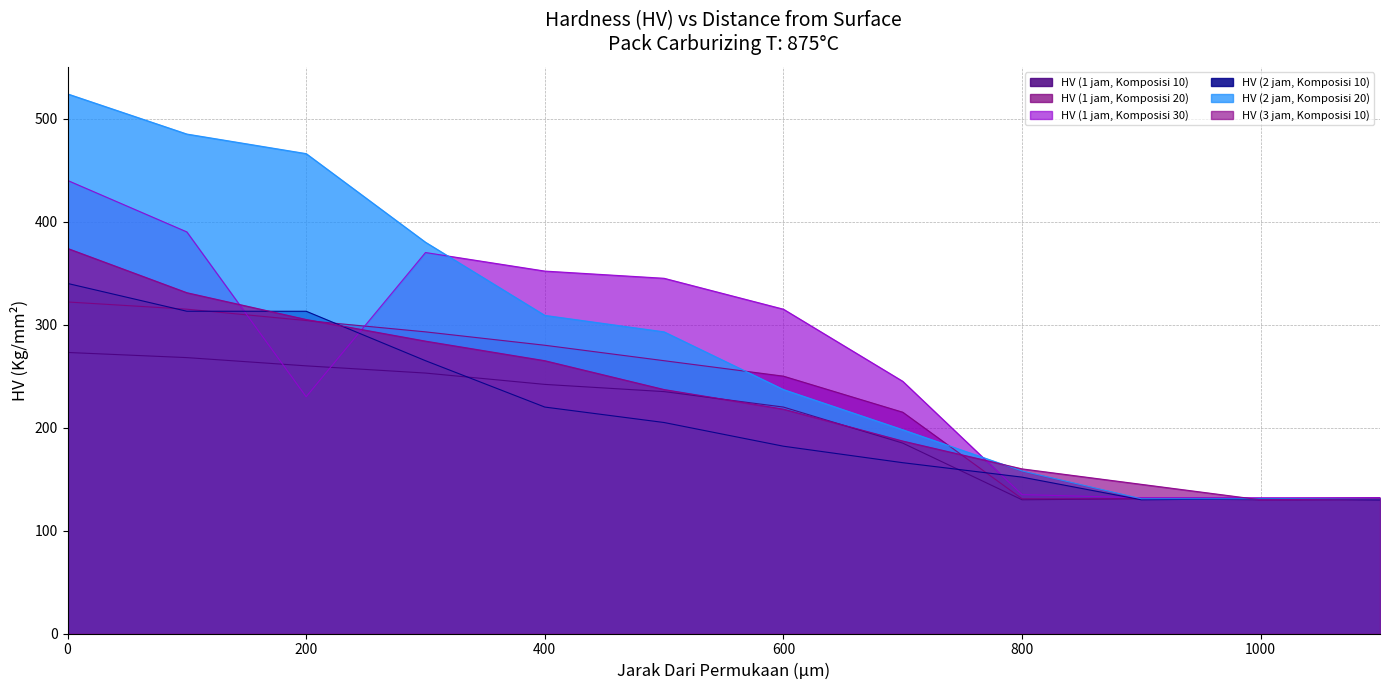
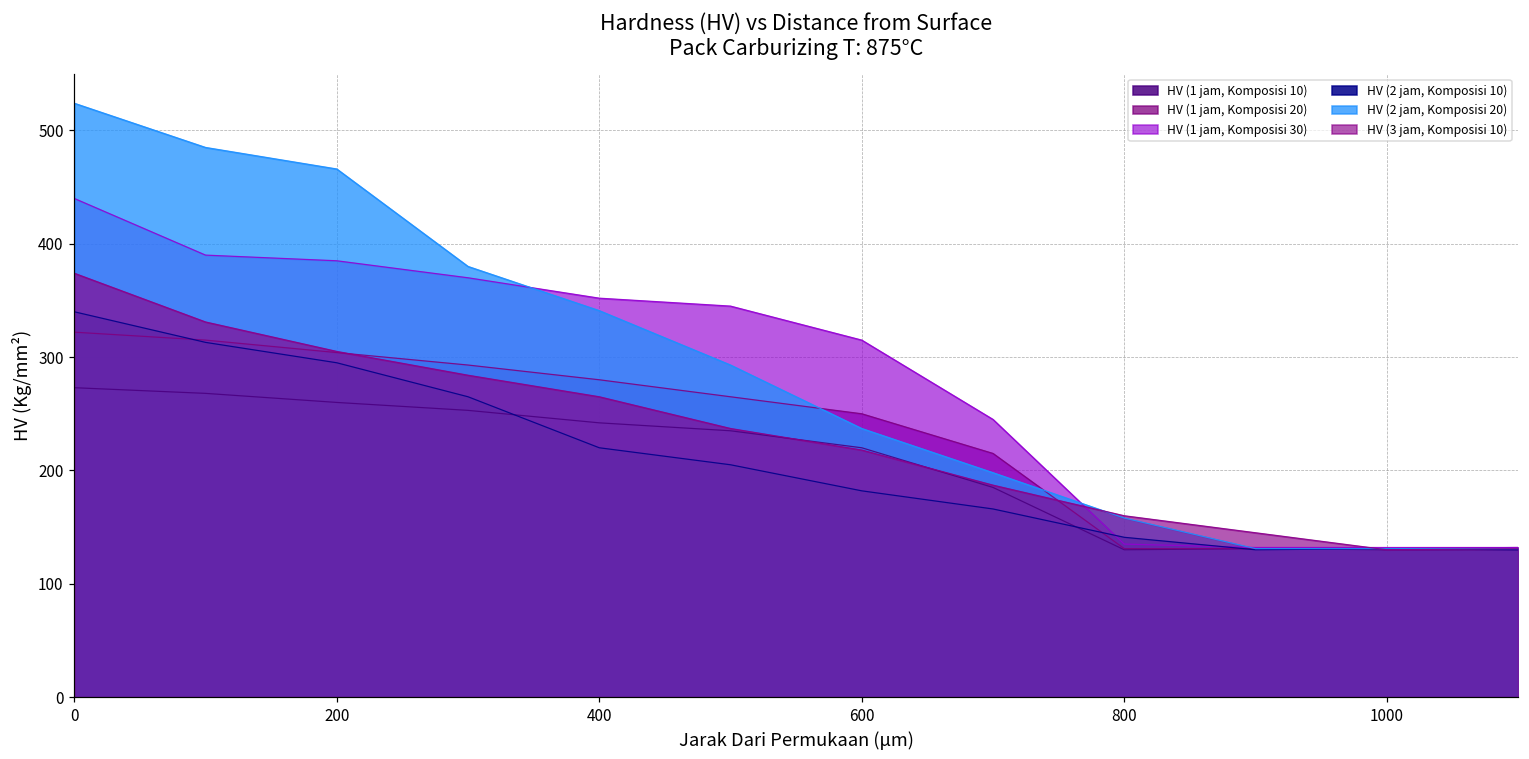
HV (1 jam, Komposisi 30), 200: 230 -> 385
HV (2 jam, Komposisi 10), 200: 313 -> 295
HV (2 jam, Komposisi 20), 400: 309 -> 341
HV (2 jam, Komposisi 10), 800: 152 -> 141
